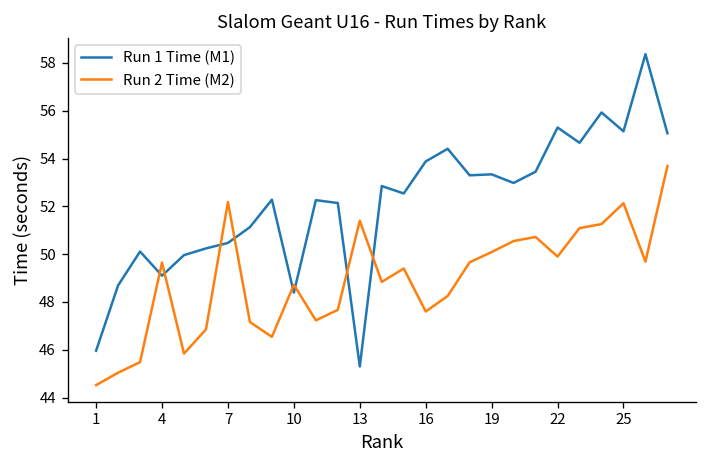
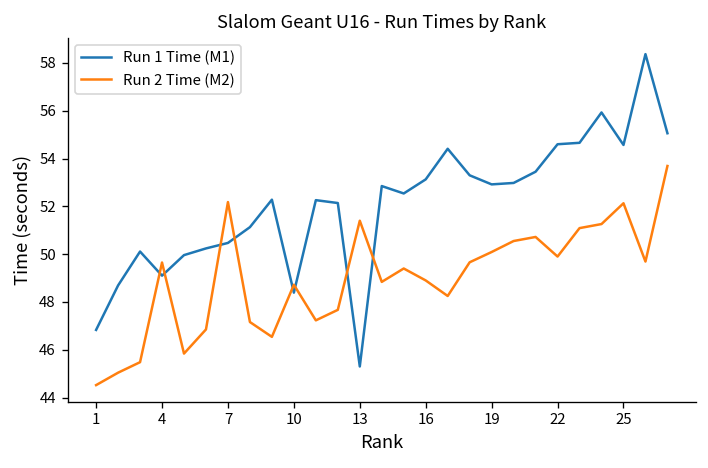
Run 1 Time (M1), 1: 46.0 -> 46.8
Run 1 Time (M1), 16: 53.9 -> 53.1
Run 2 Time (M2), 16: 47.6 -> 48.9
Run 1 Time (M1), 19: 53.3 -> 52.9
Run 1 Time (M1), 22: 55.3 -> 54.6
Run 1 Time (M1), 25: 55.1 -> 54.6
